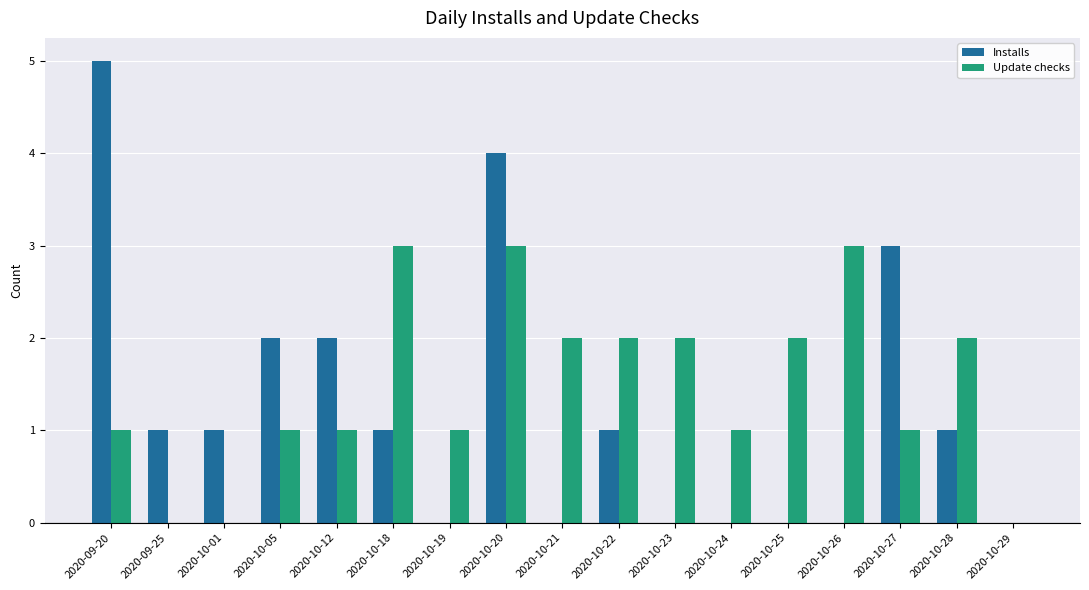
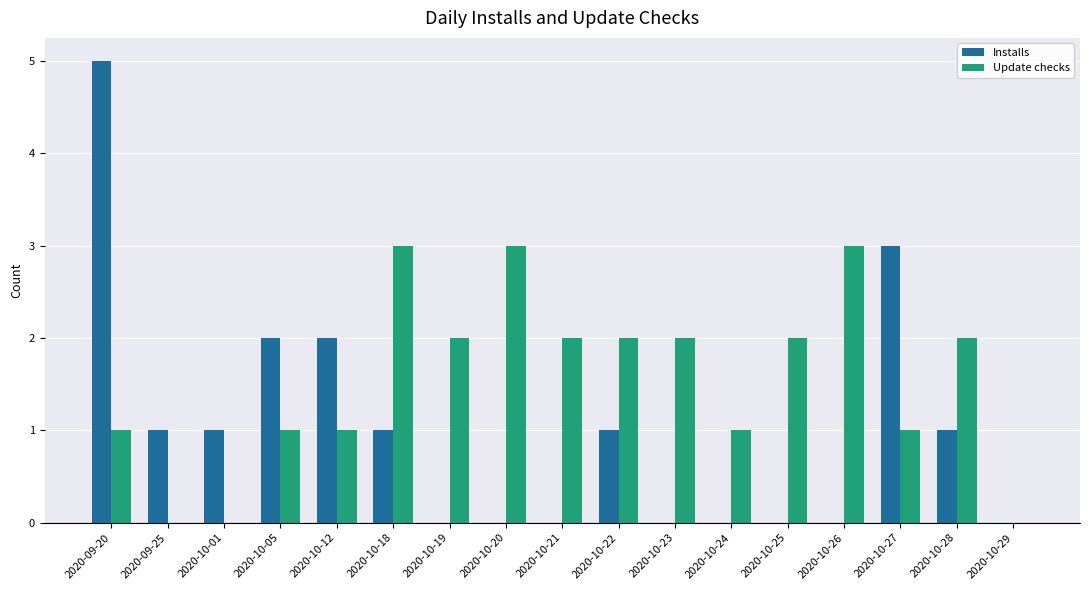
Update checks, 2020-10-19: 1 -> 2
Installs, 2020-10-20: 4 -> 0
